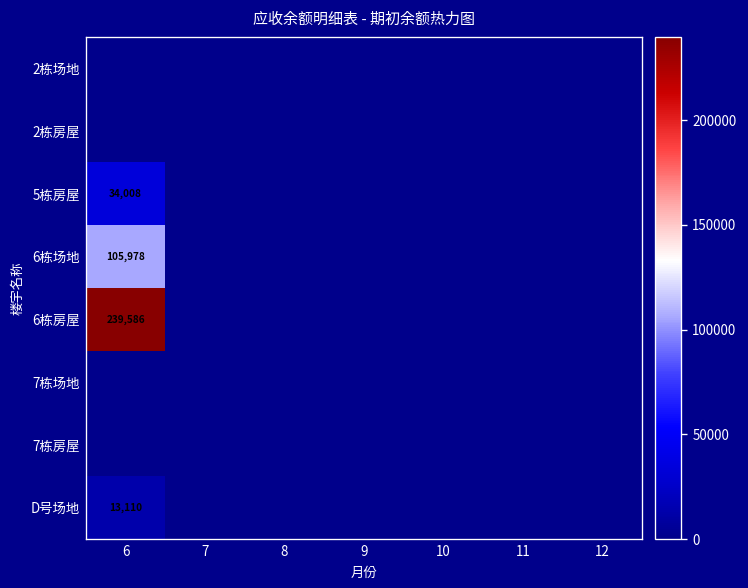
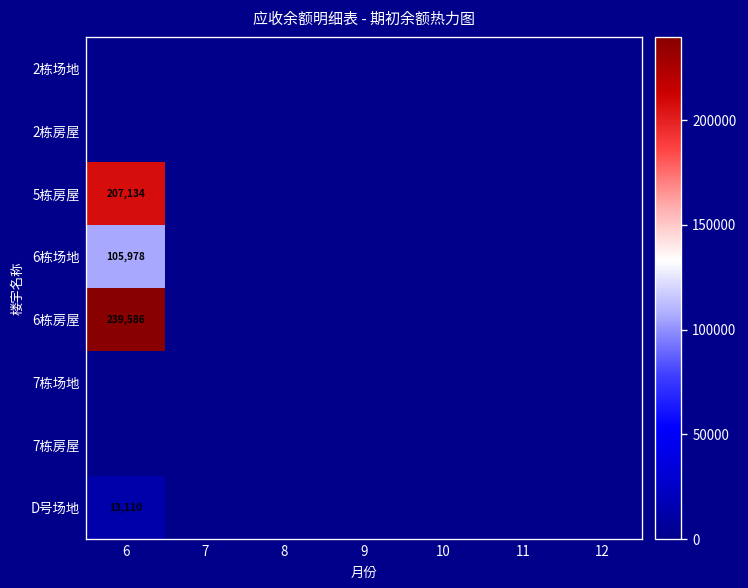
5栋房屋, 6: 34,008 -> 207,134
